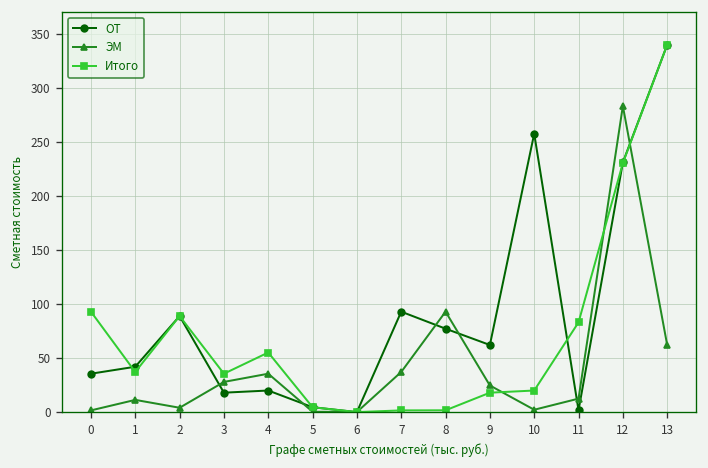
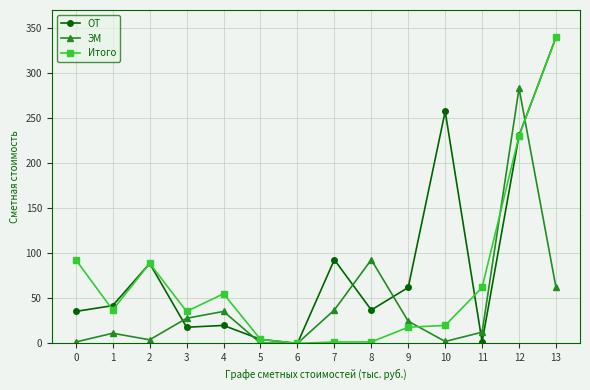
ОТ, 8: 80 -> 40
Итого, 11: 80 -> 60
